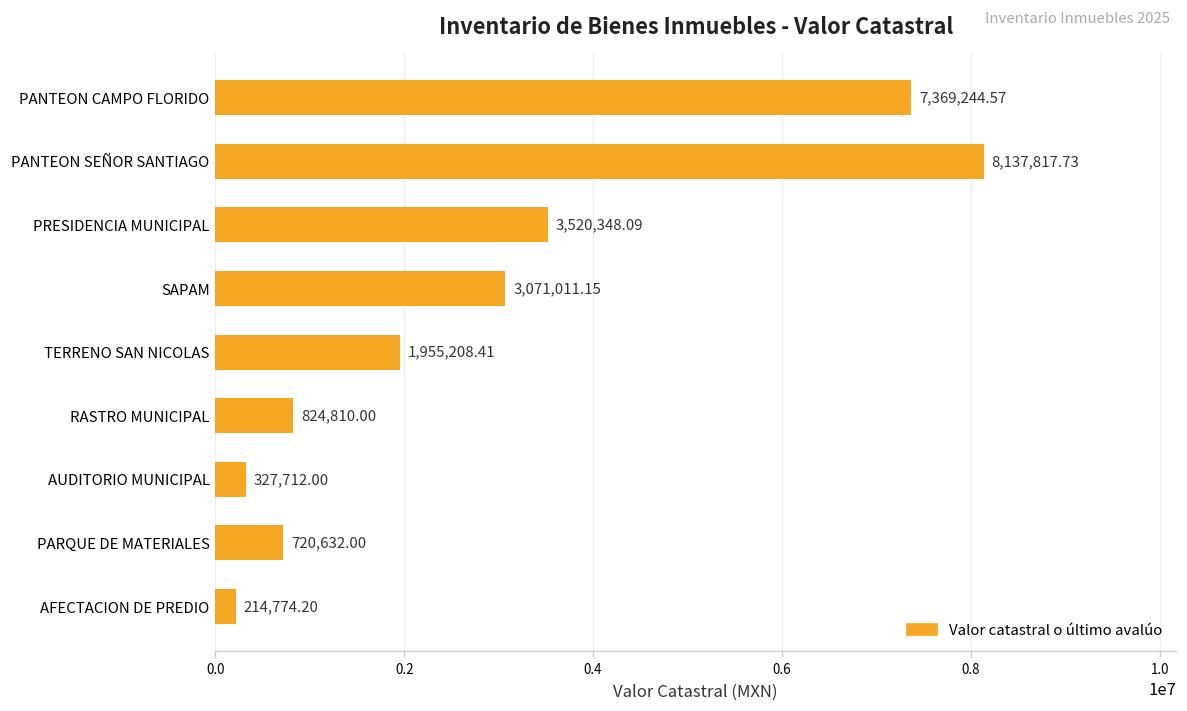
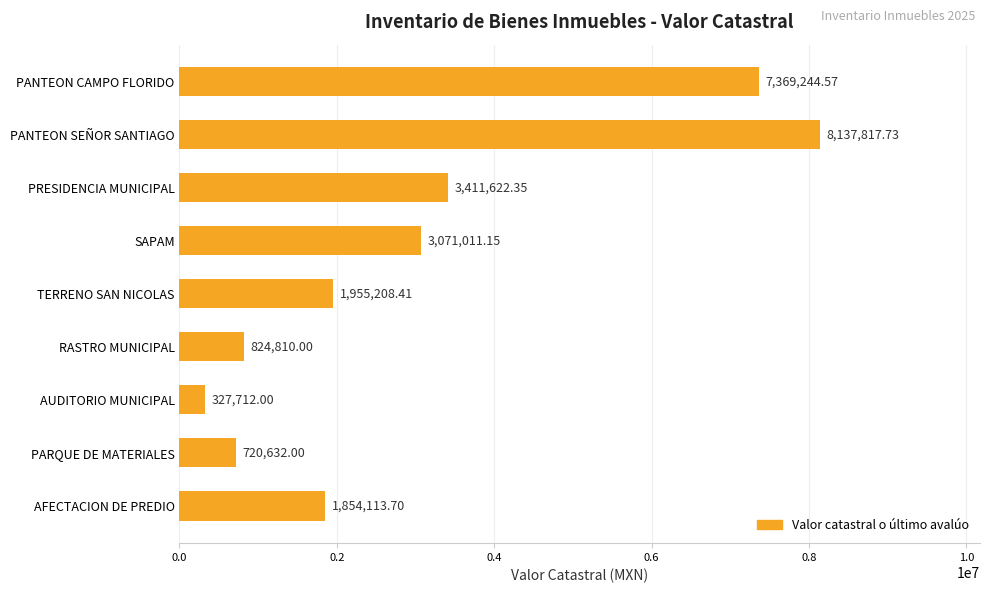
PRESIDENCIA MUNICIPAL: 3,520,348.09 -> 3,411,622.35
AFECTACION DE PREDIO: 214,774.20 -> 1,854,113.70
